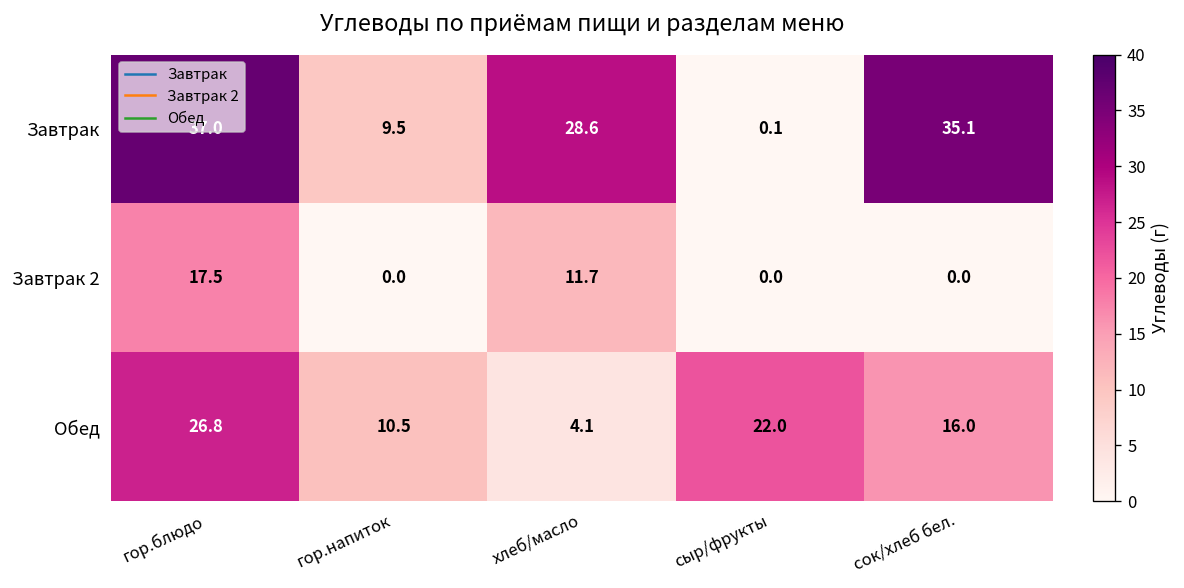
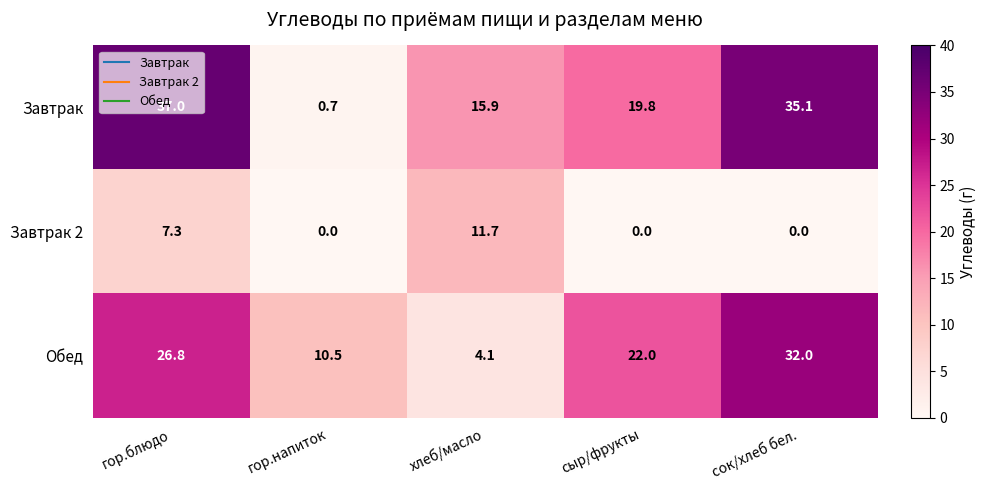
Завтрак, гор.напиток: 9.5 -> 0.7
Завтрак, хлеб/масло: 28.6 -> 15.9
Завтрак, сыр/фрукты: 0.1 -> 19.8
Завтрак 2, гор.блюдо: 17.5 -> 7.3
Обед, сок/хлеб бел.: 16.0 -> 32.0
